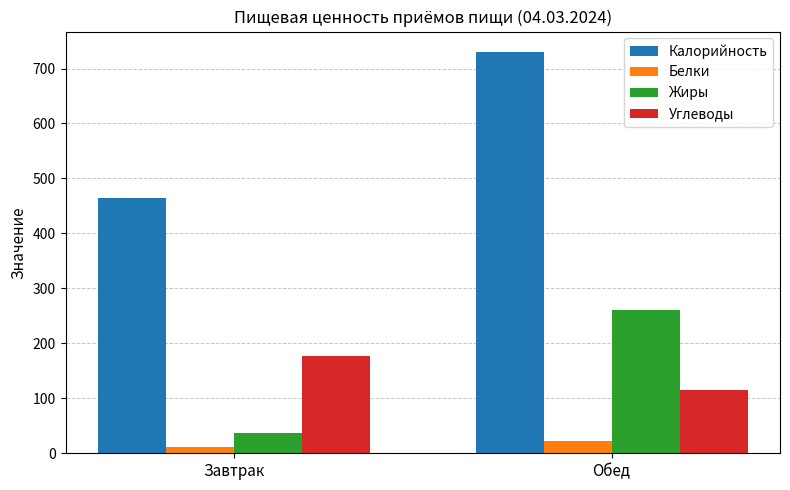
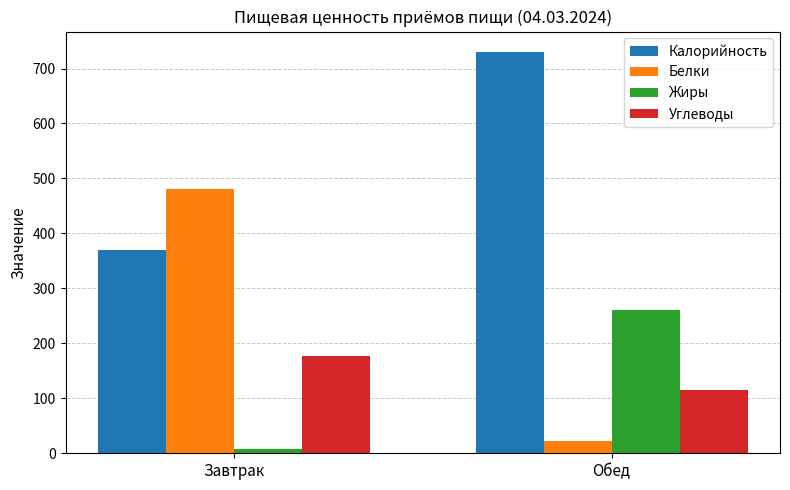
Калорийность, Завтрак: 470 -> 370
Белки, Завтрак: 10 -> 480
Жиры, Завтрак: 40 -> 10
